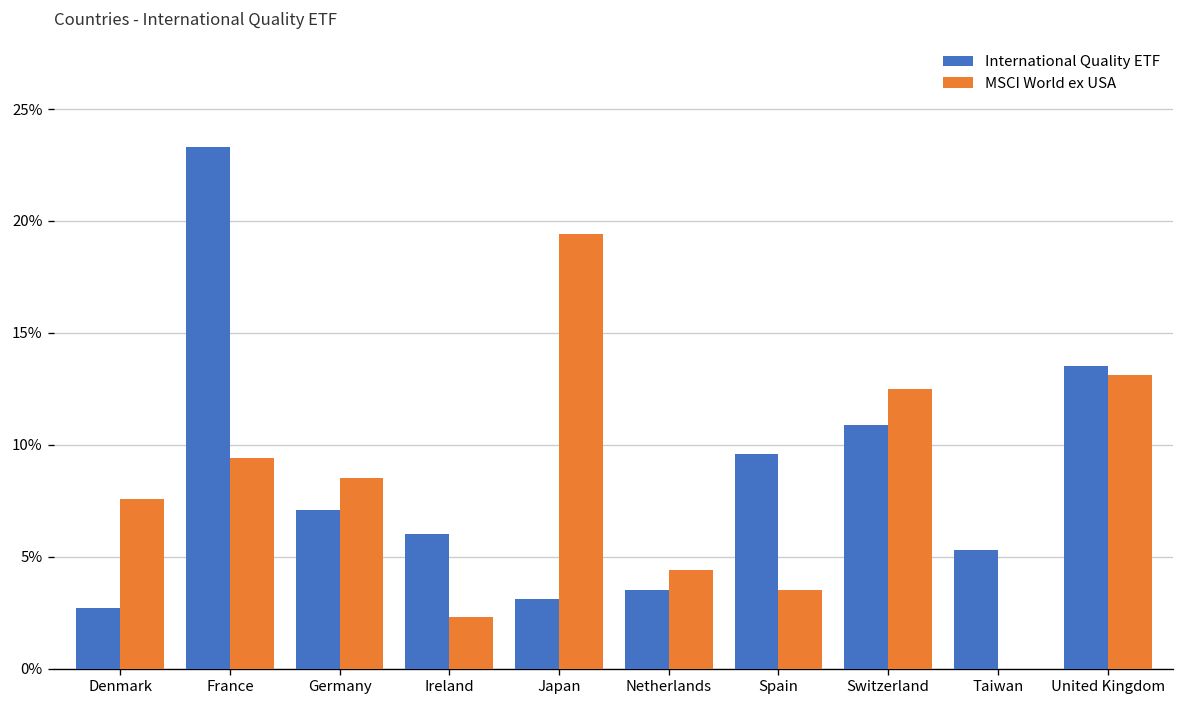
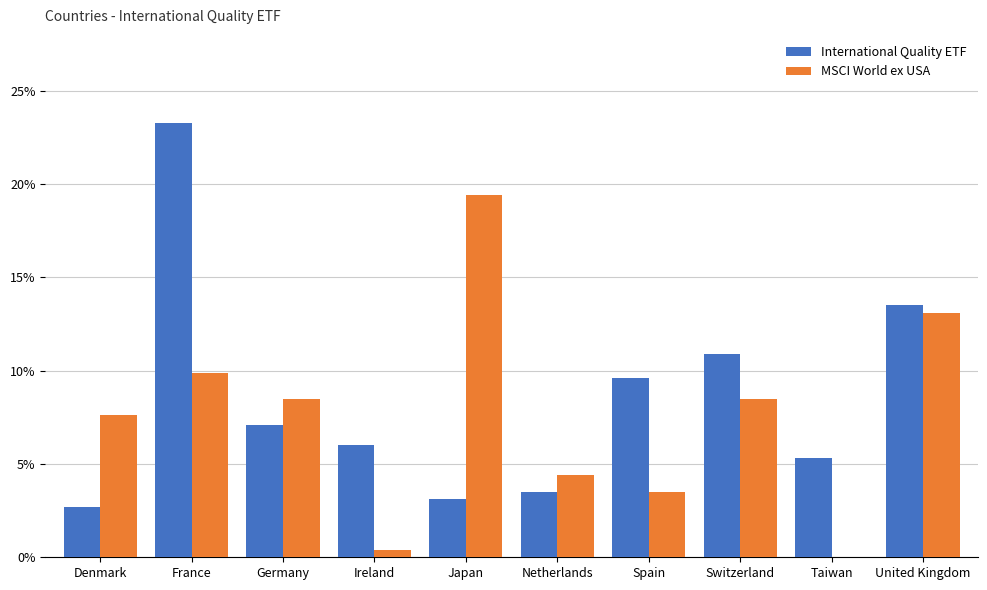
MSCI World ex USA, France: 9.4% -> 9.9%
MSCI World ex USA, Ireland: 2.3% -> 0.4%
MSCI World ex USA, Switzerland: 12.5% -> 8.5%
